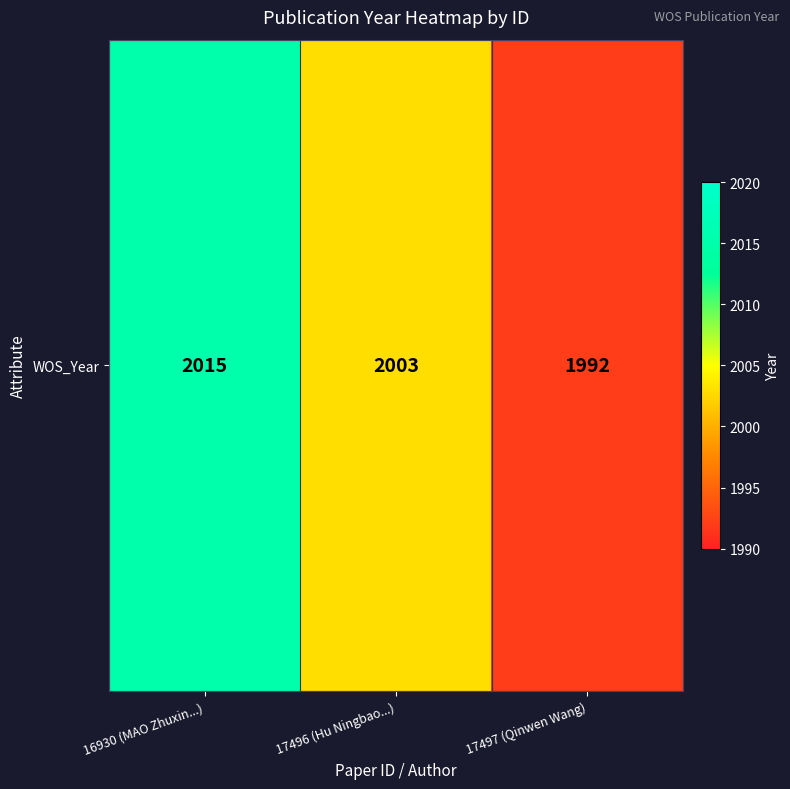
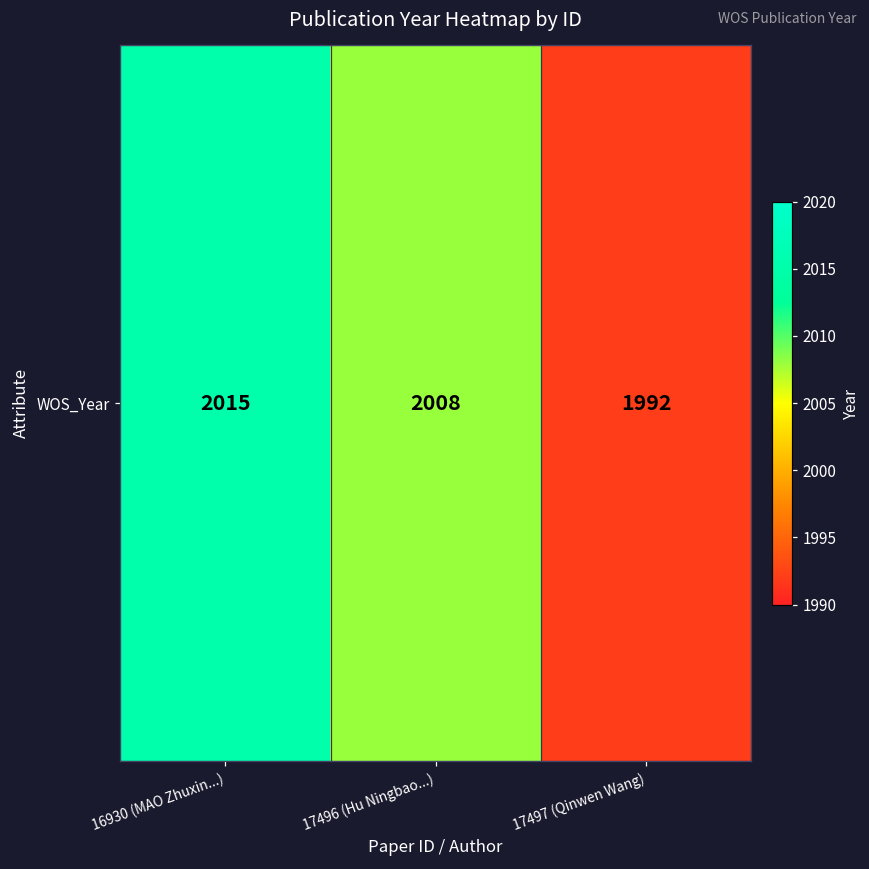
WOS_Year, 17496 (Hu Ningbao...): 2003 -> 2008
